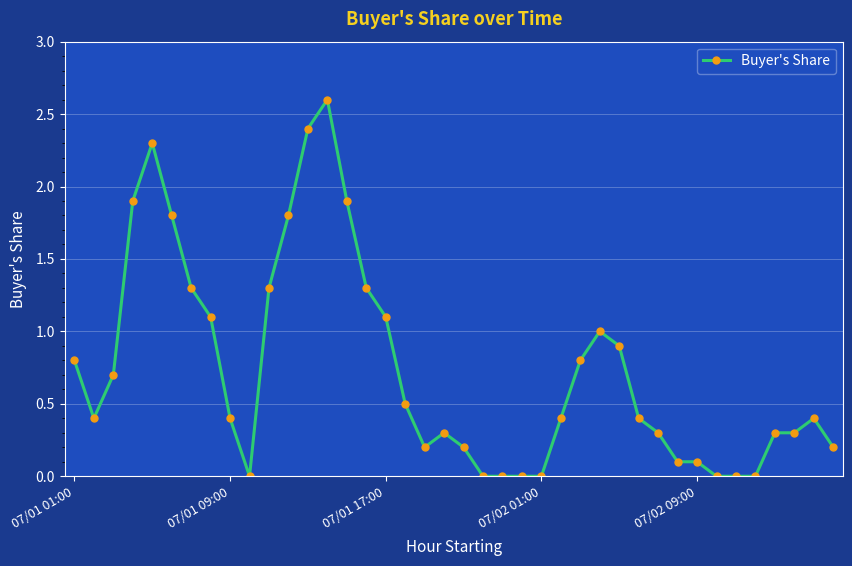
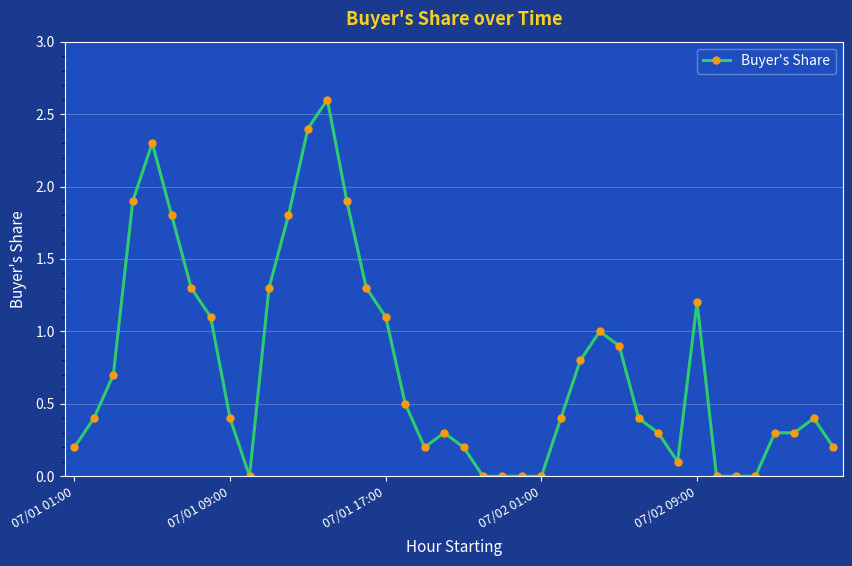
07/01 01:00: 0.8 -> 0.2
07/02 09:00: 0.1 -> 1.2
